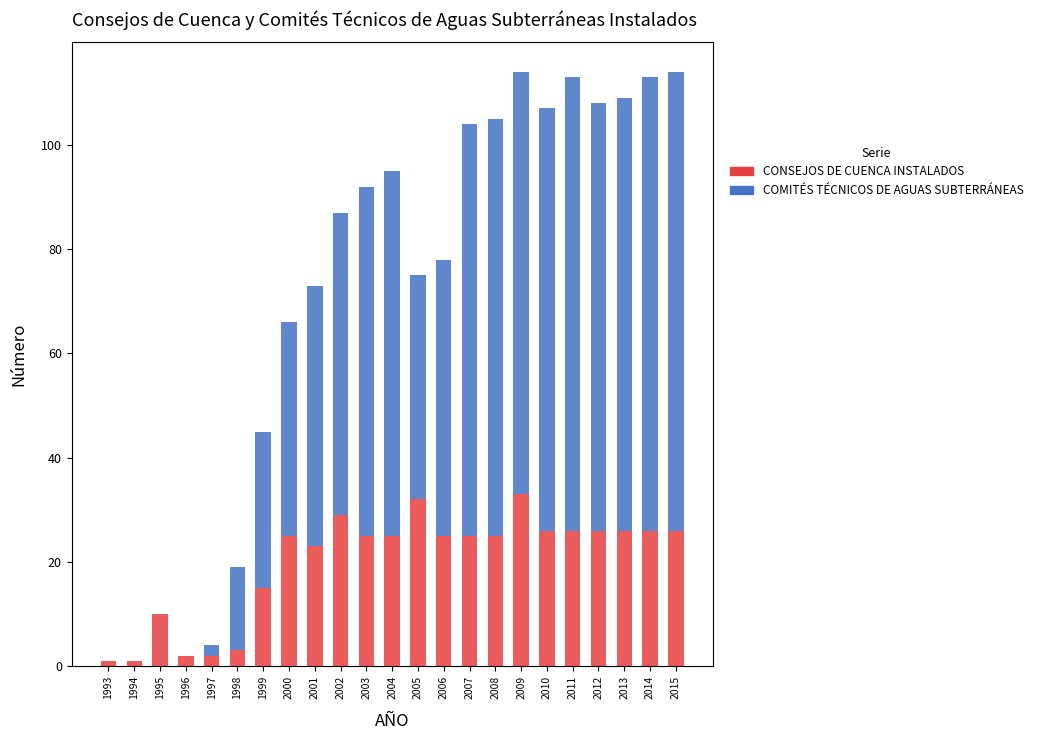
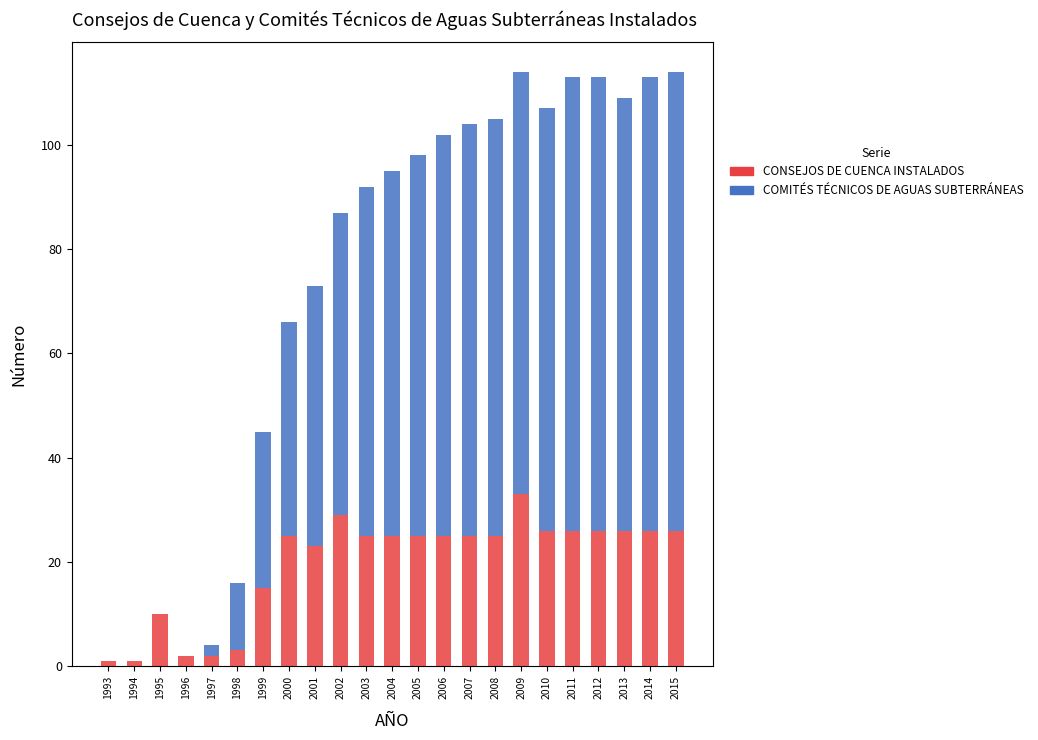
COMITÉS TÉCNICOS DE AGUAS SUBTERRÁNEAS, 1998: 16 -> 13
CONSEJOS DE CUENCA INSTALADOS, 2005: 32 -> 25
COMITÉS TÉCNICOS DE AGUAS SUBTERRÁNEAS, 2005: 43 -> 73
COMITÉS TÉCNICOS DE AGUAS SUBTERRÁNEAS, 2006: 53 -> 77
COMITÉS TÉCNICOS DE AGUAS SUBTERRÁNEAS, 2012: 82 -> 87
